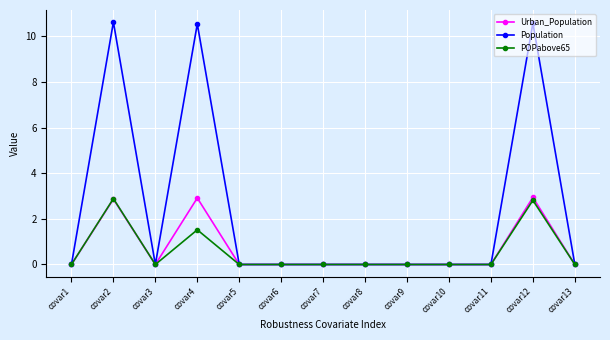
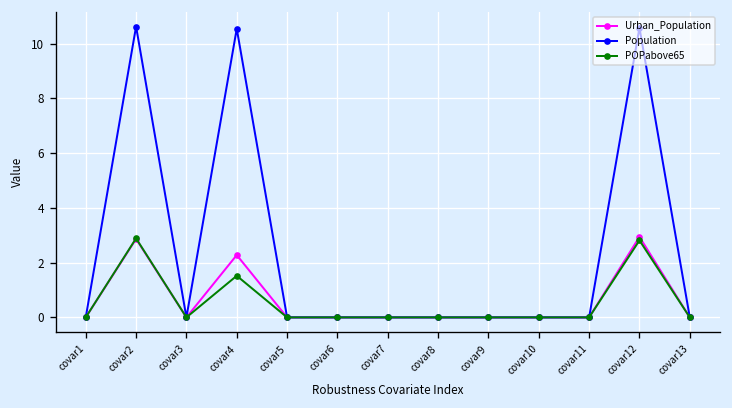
Urban_Population, covar4: 2.9 -> 2.3
